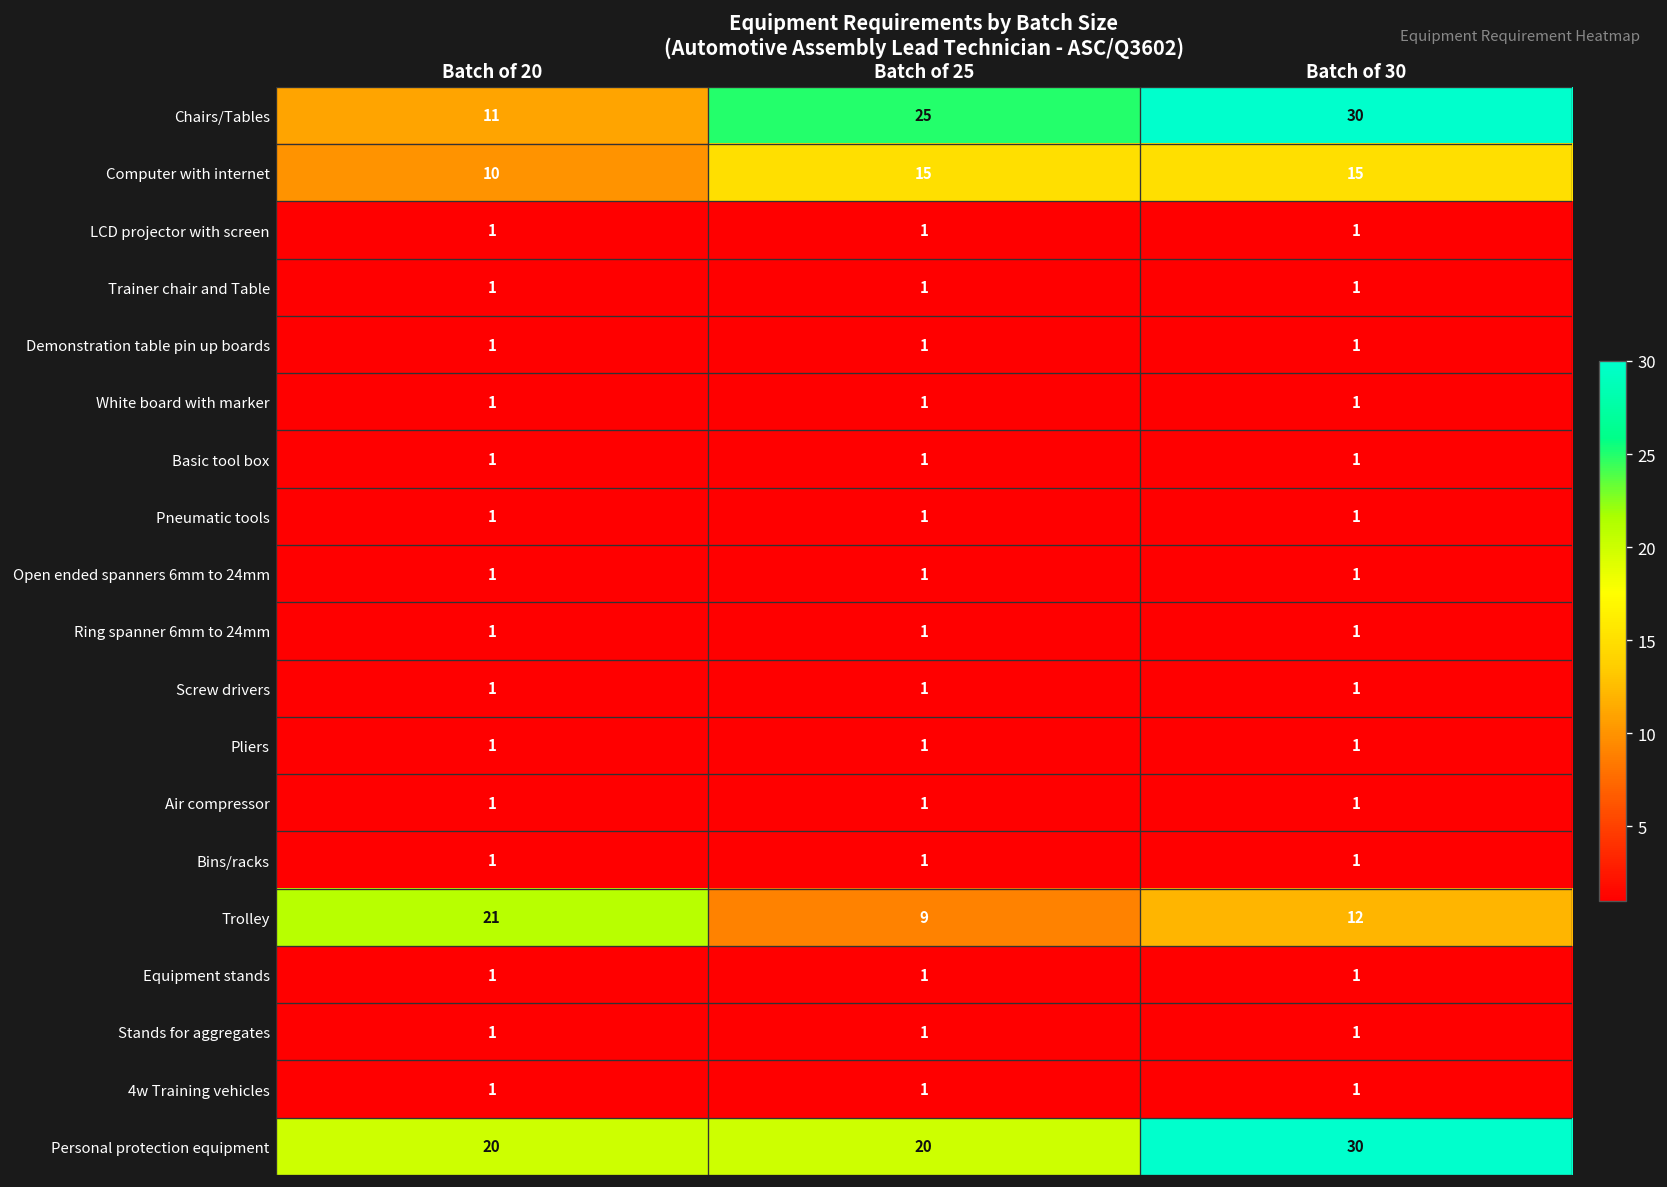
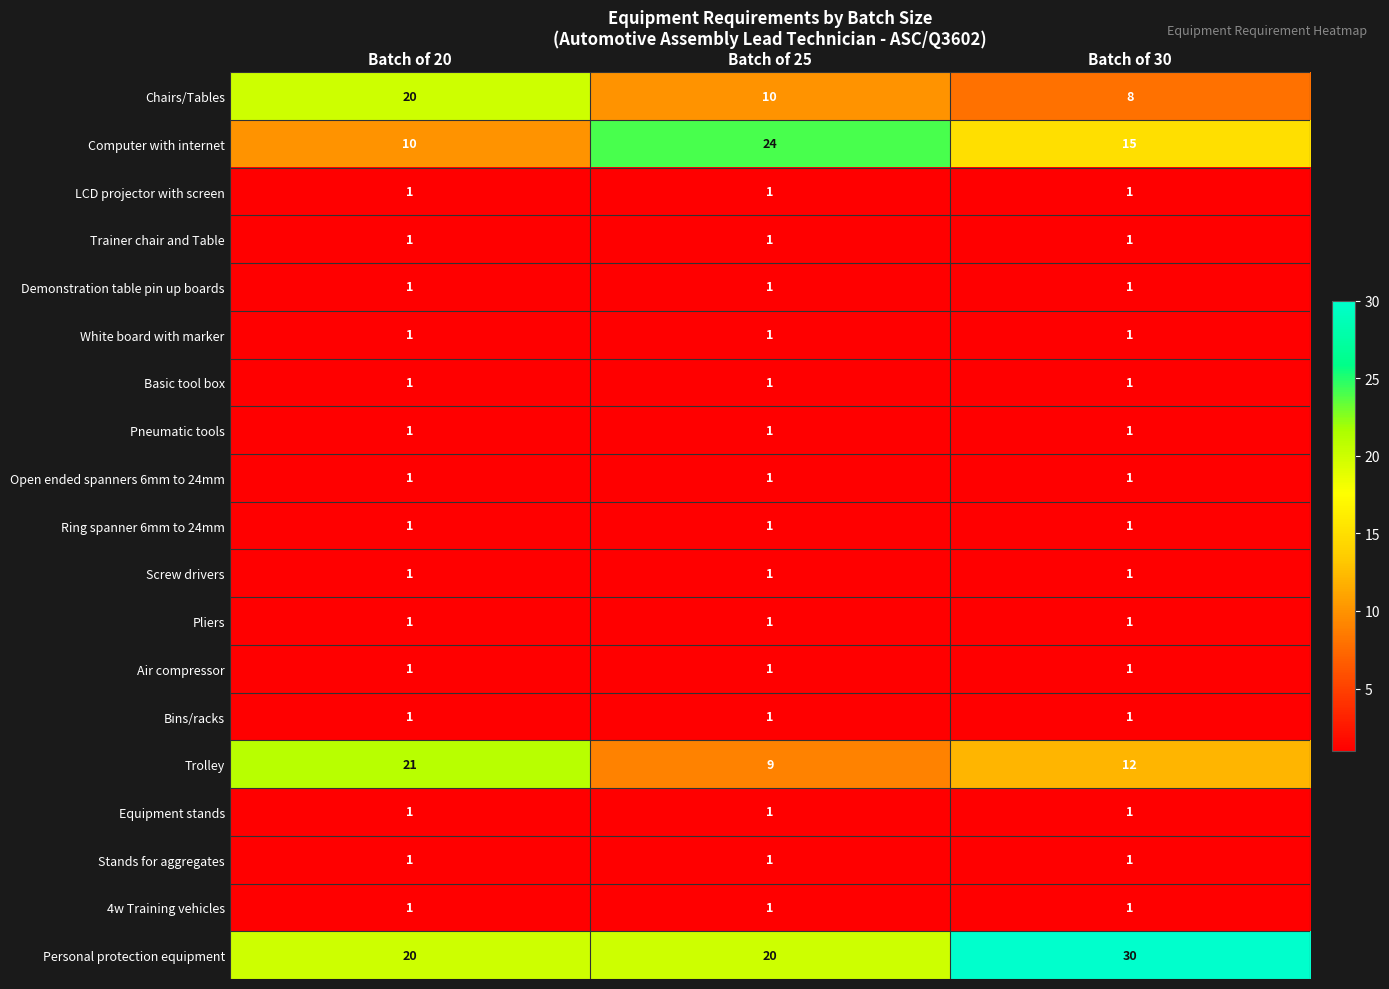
Chairs/Tables, Batch of 20: 11 -> 20
Chairs/Tables, Batch of 25: 25 -> 10
Chairs/Tables, Batch of 30: 30 -> 8
Computer with internet, Batch of 25: 15 -> 24
